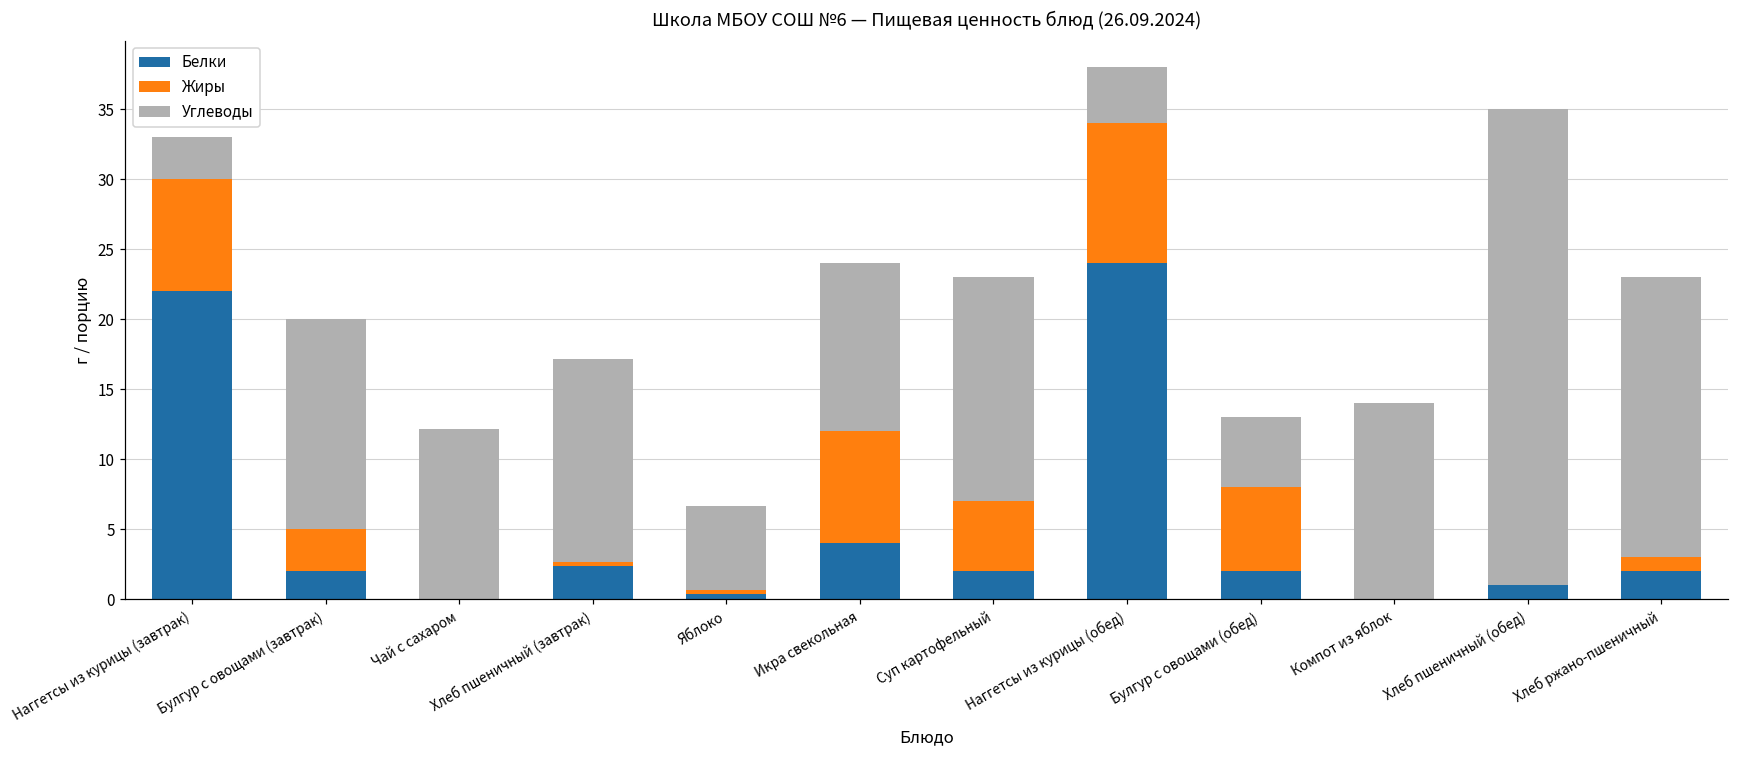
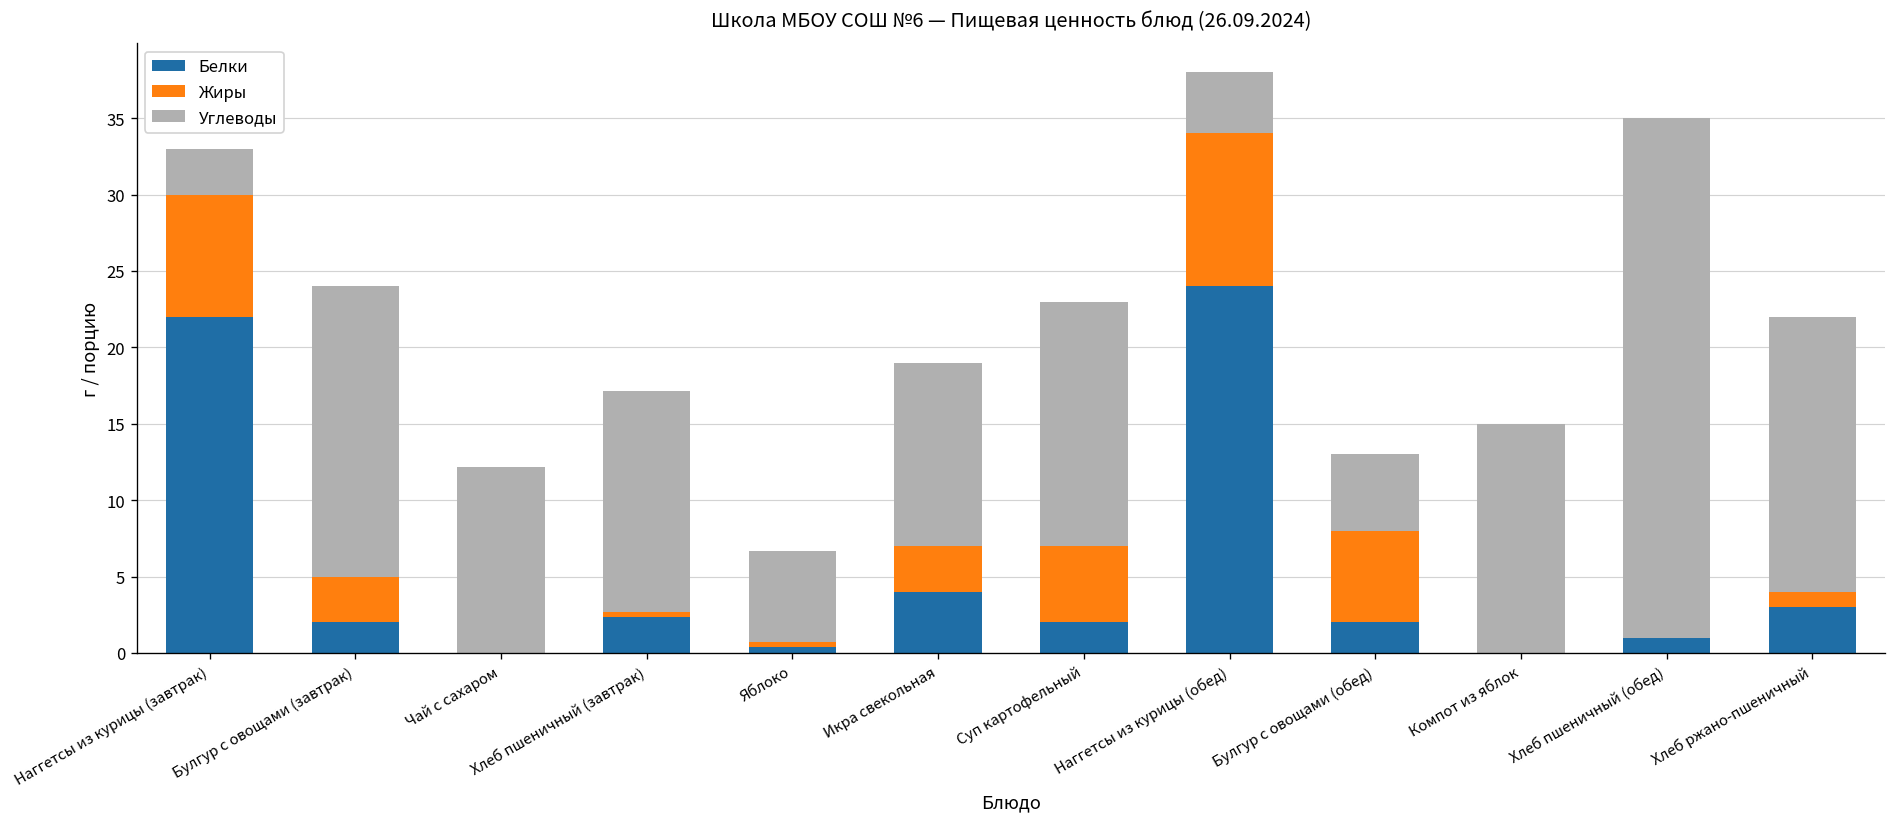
Углеводы, Булгур с овощами (завтрак): 15 -> 19
Жиры, Икра свекольная: 8 -> 3
Углеводы, Компот из яблок: 14 -> 15
Белки, Хлеб ржано-пшеничный: 2 -> 3
Углеводы, Хлеб ржано-пшеничный: 20 -> 18
